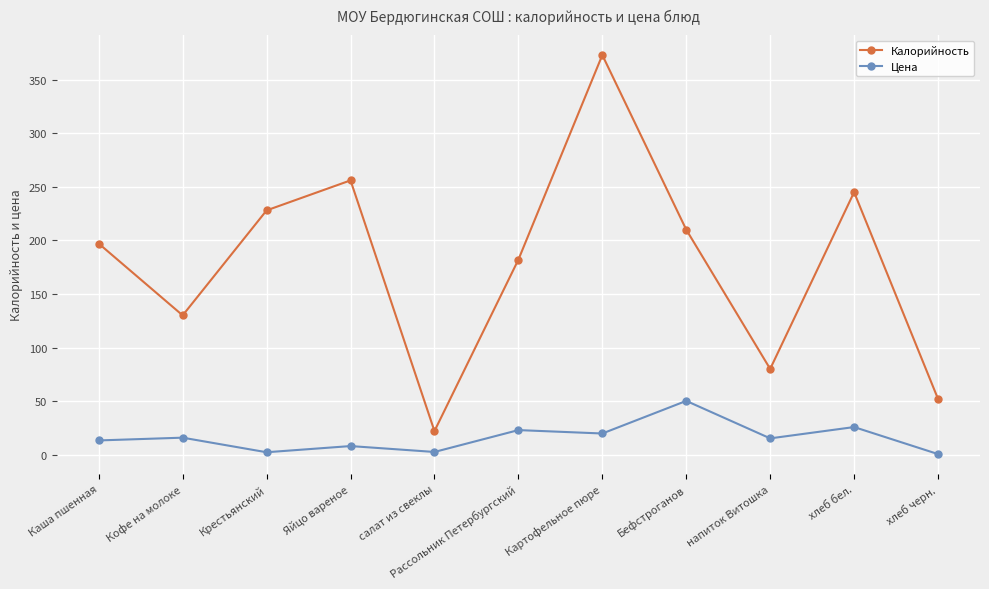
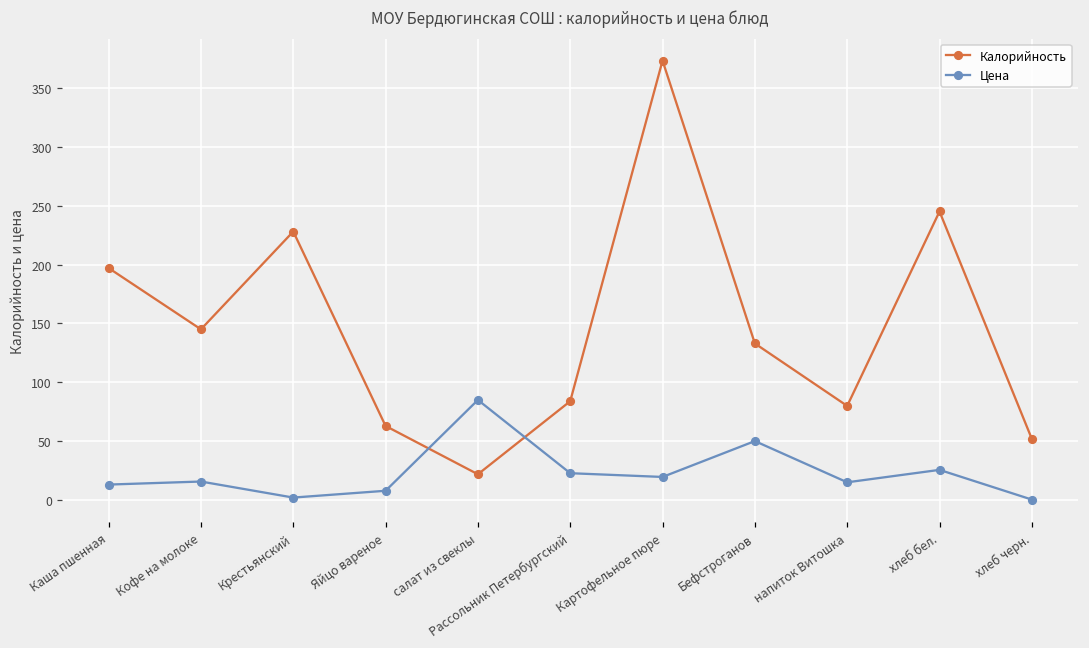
Калорийность, Кофе на молоке: 130 -> 145
Калорийность, Яйцо вареное: 256 -> 63
Цена, салат из свеклы: 2 -> 85
Калорийность, Рассольник Петербургский: 182 -> 84
Калорийность, Бефстроганов: 210 -> 133
